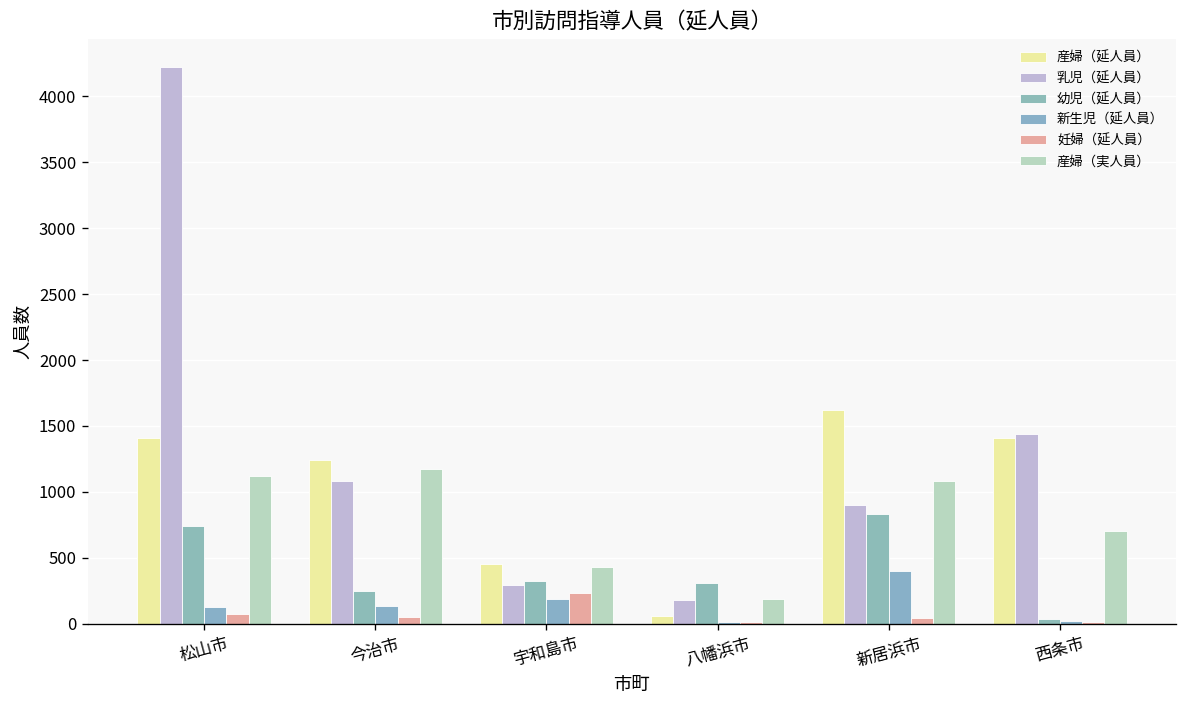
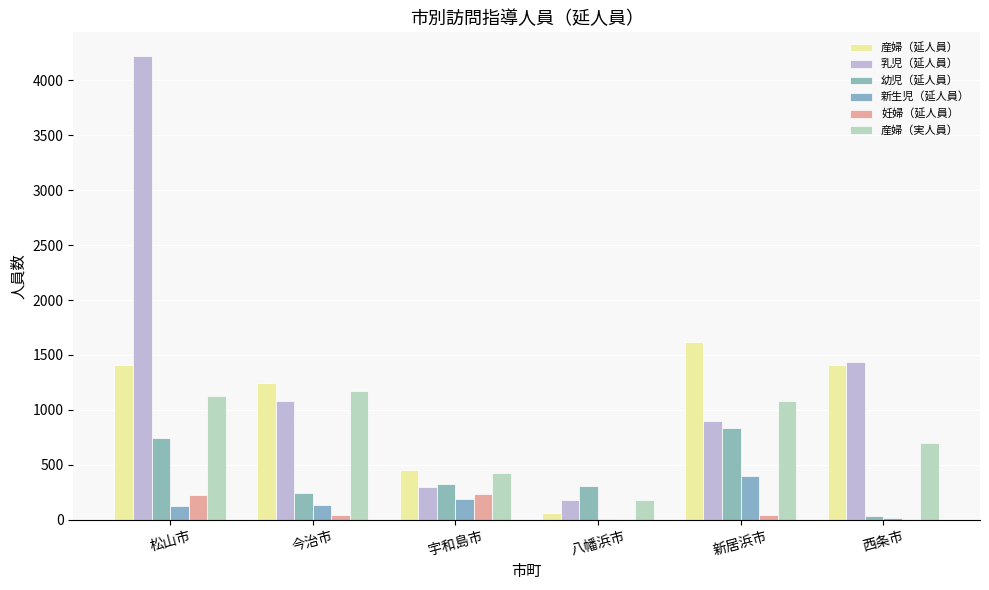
妊婦（延人員）, 松山市: 80 -> 230
